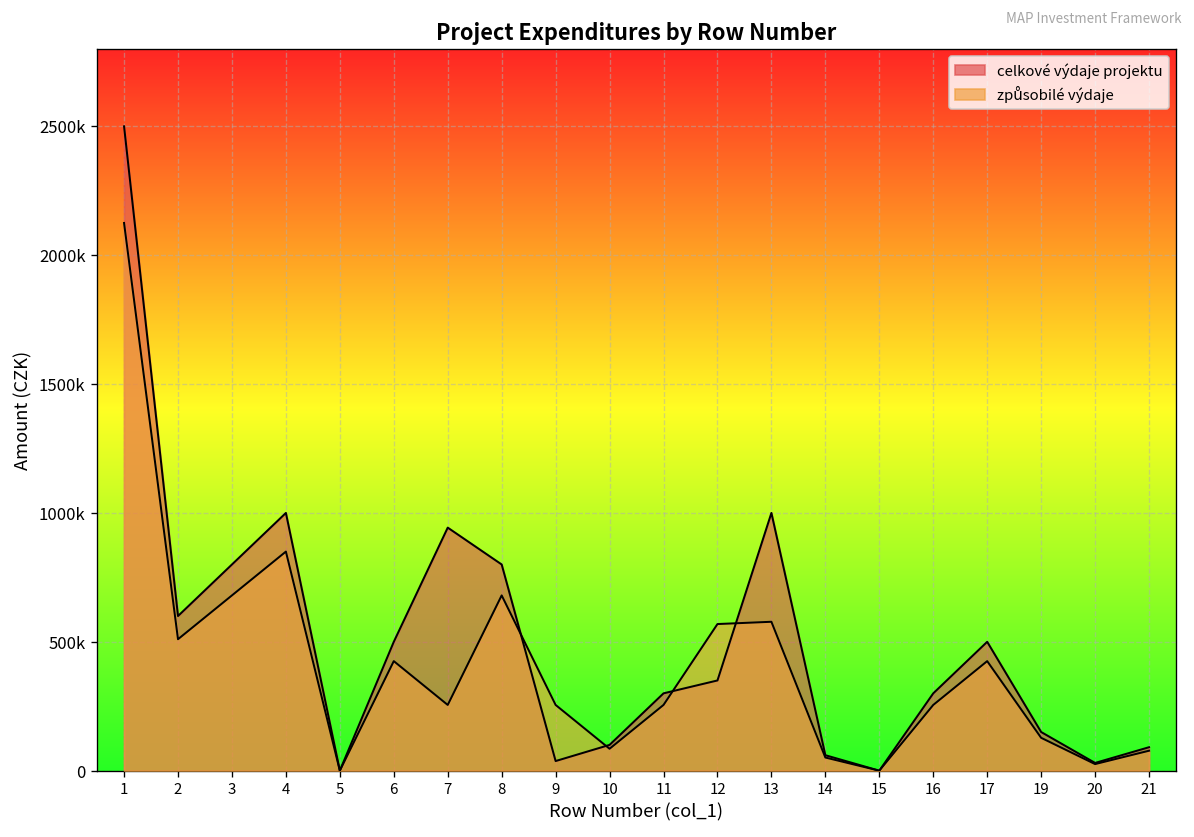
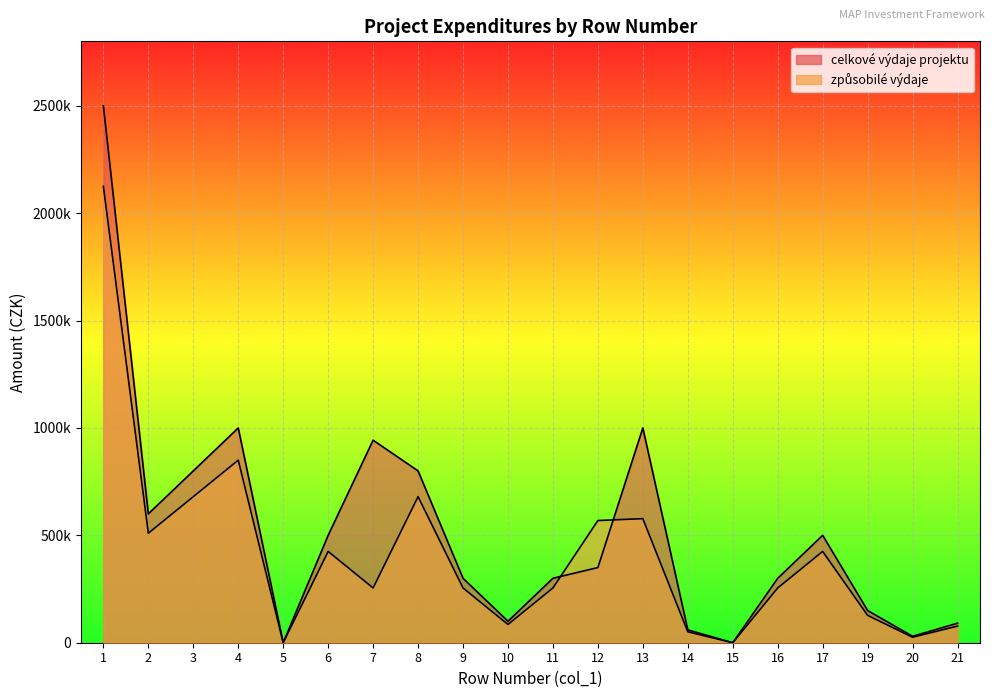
celkové výdaje projektu, 9: 40000 -> 300000
